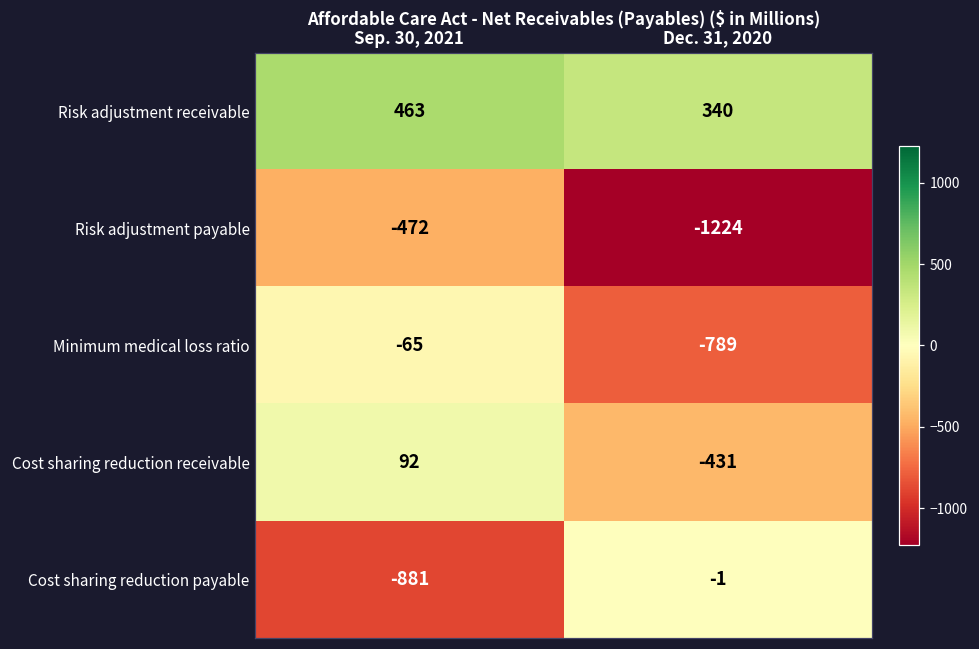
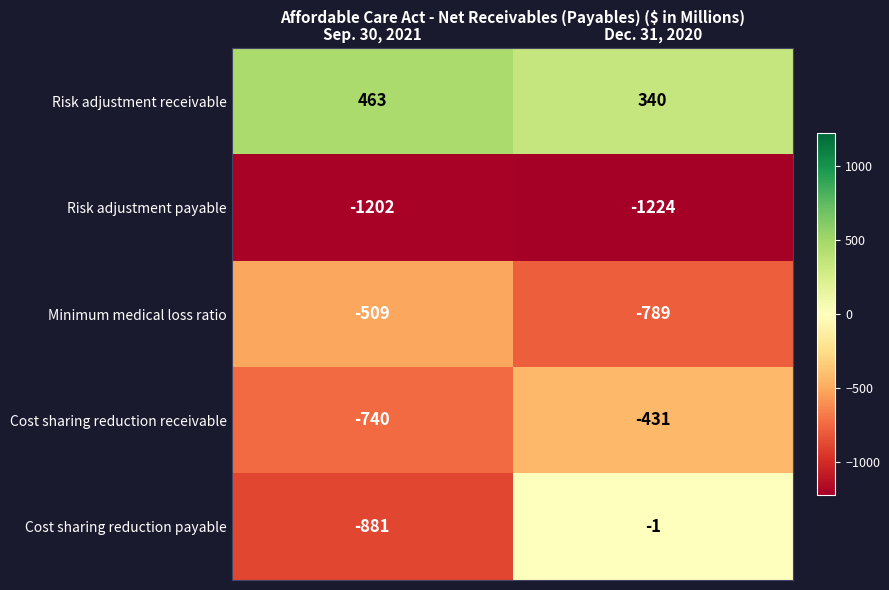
Risk adjustment payable, Sep. 30, 2021: -472 -> -1202
Minimum medical loss ratio, Sep. 30, 2021: -65 -> -509
Cost sharing reduction receivable, Sep. 30, 2021: 92 -> -740
